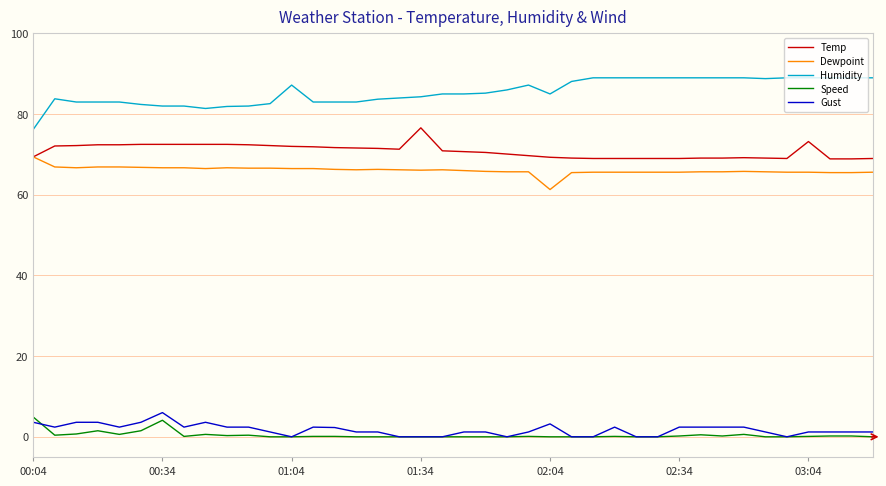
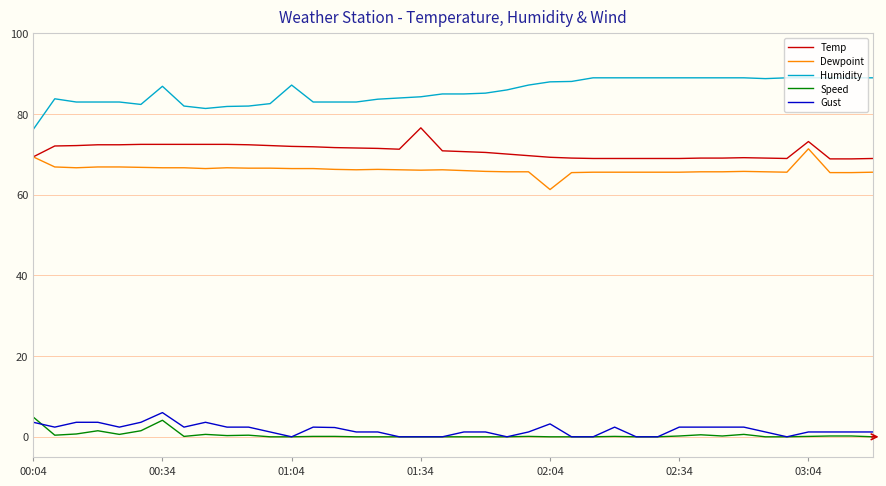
Humidity, 00:34: 82 -> 87
Humidity, 02:04: 85 -> 88
Dewpoint, 03:04: 66 -> 71
